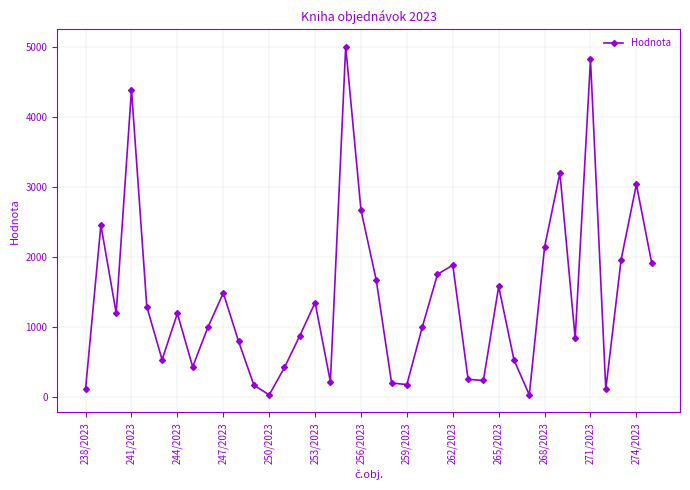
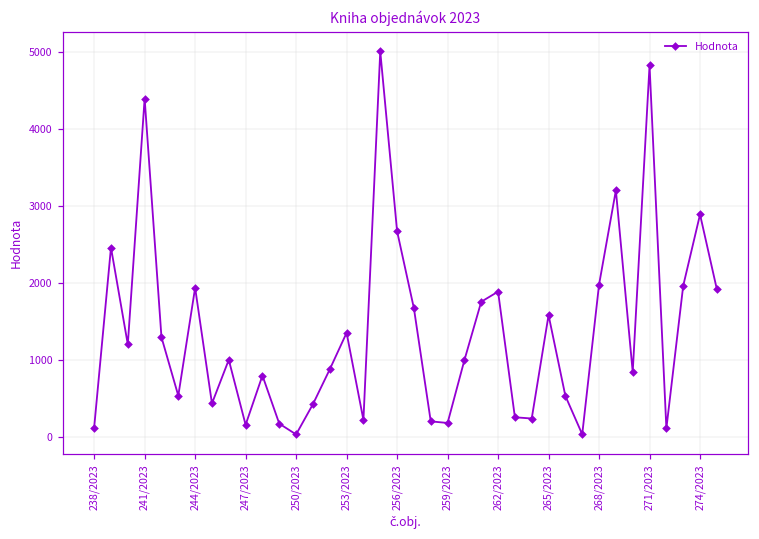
244/2023: 1200 -> 1900
247/2023: 1500 -> 200
268/2023: 2100 -> 2000
274/2023: 3000 -> 2900
